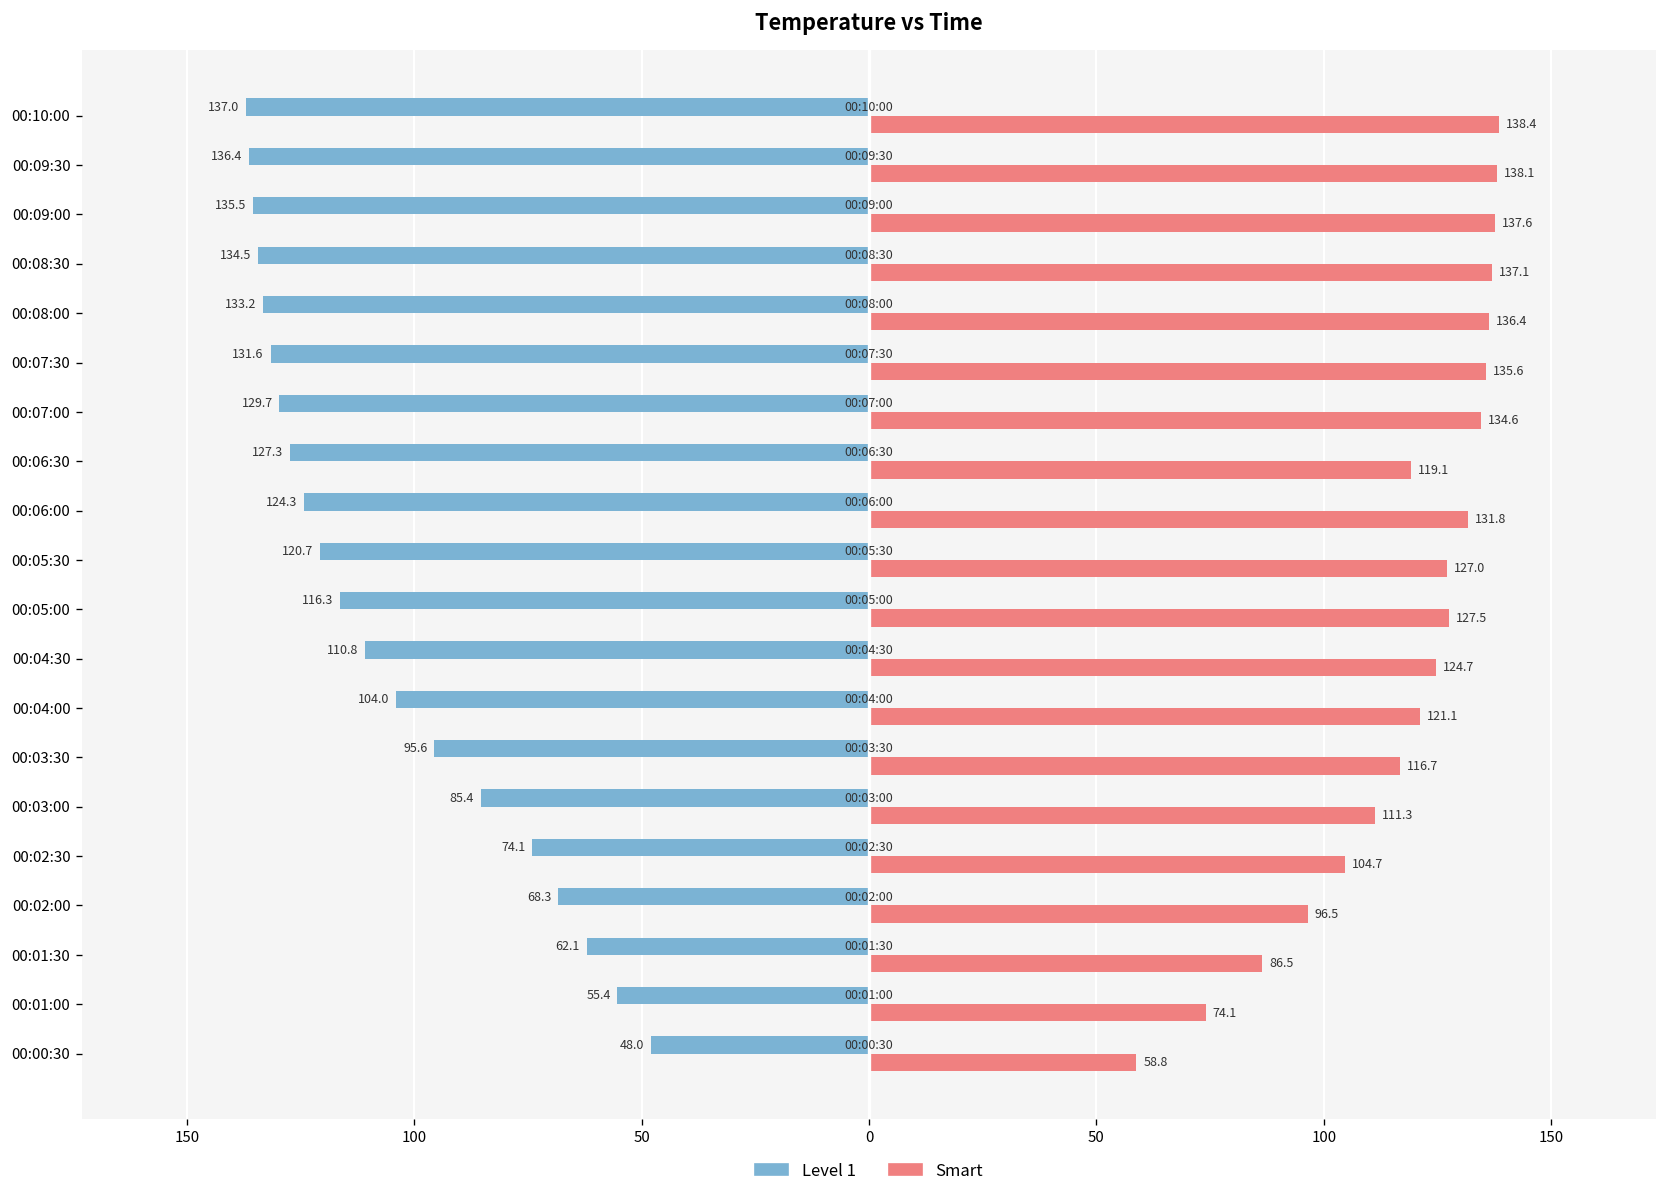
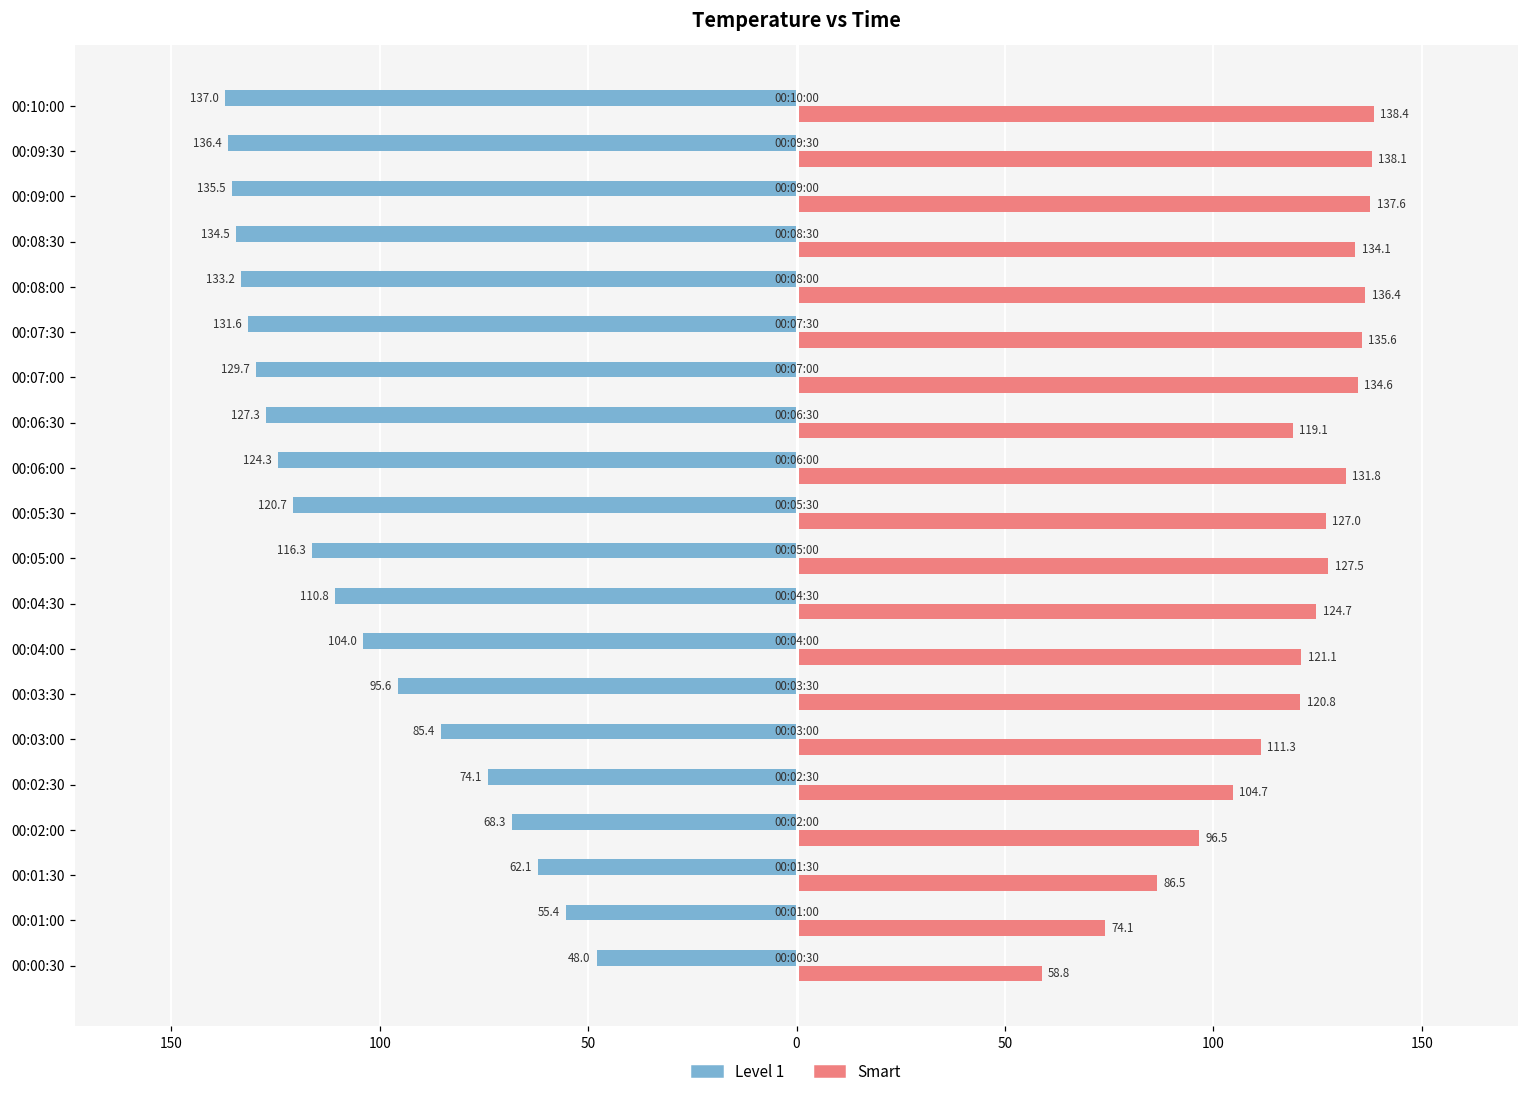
Smart, 00:08:30: 137.1 -> 134.1
Smart, 00:03:30: 116.7 -> 120.8
